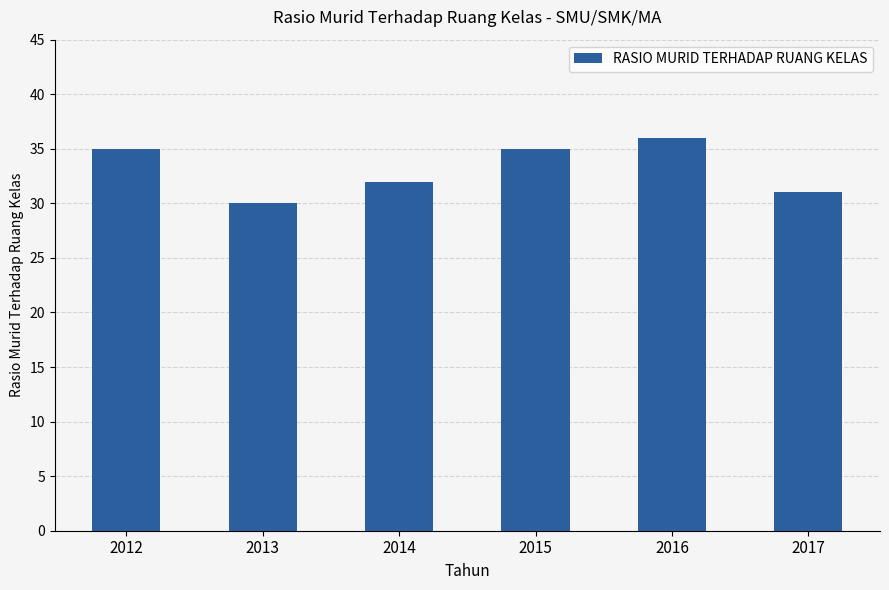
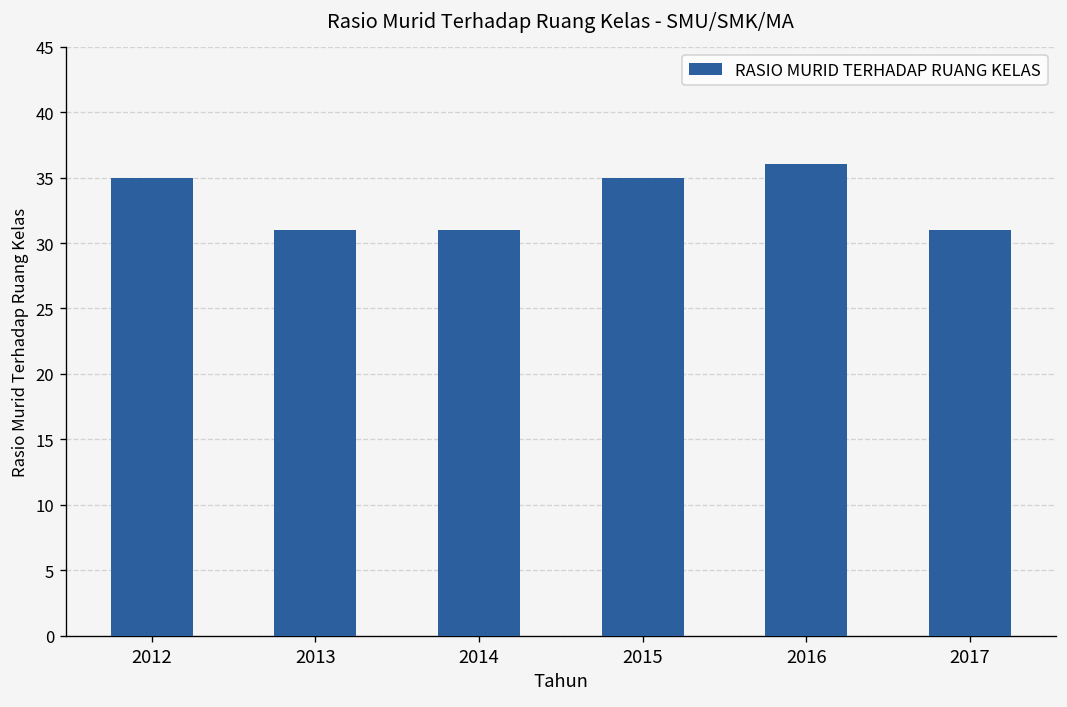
2013: 30 -> 31
2014: 32 -> 31
